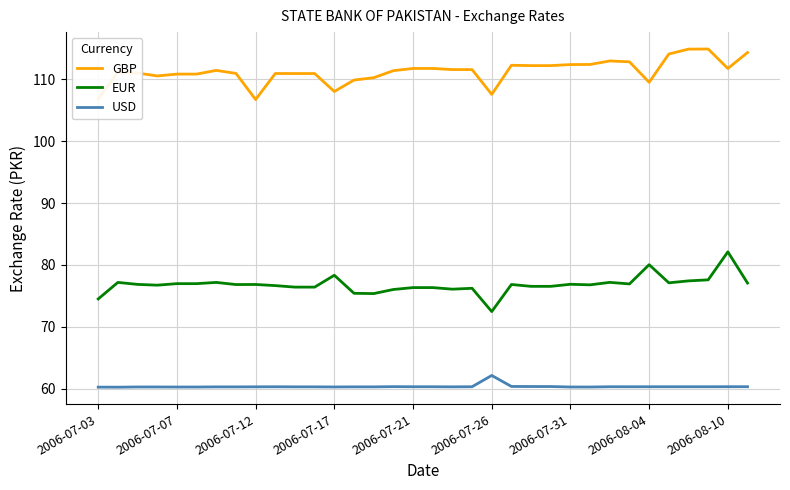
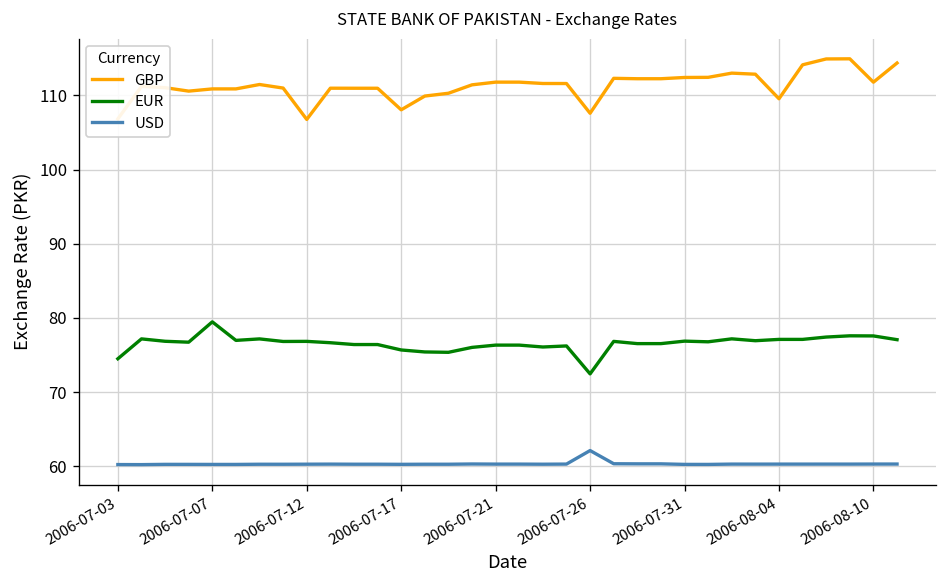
EUR, 2006-07-07: 77 -> 79
EUR, 2006-07-17: 78 -> 76
EUR, 2006-08-04: 80 -> 77
EUR, 2006-08-10: 82 -> 78
